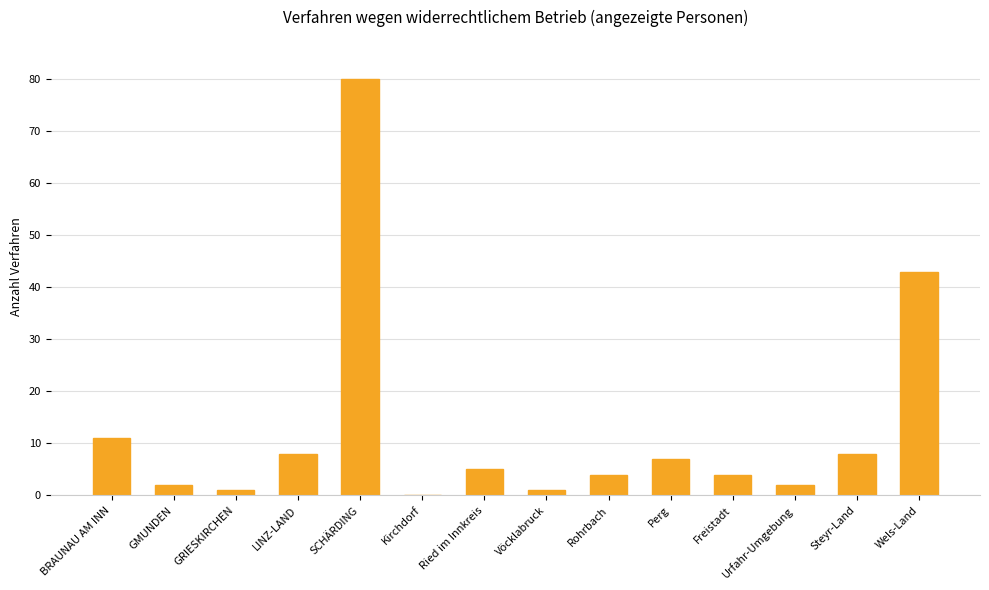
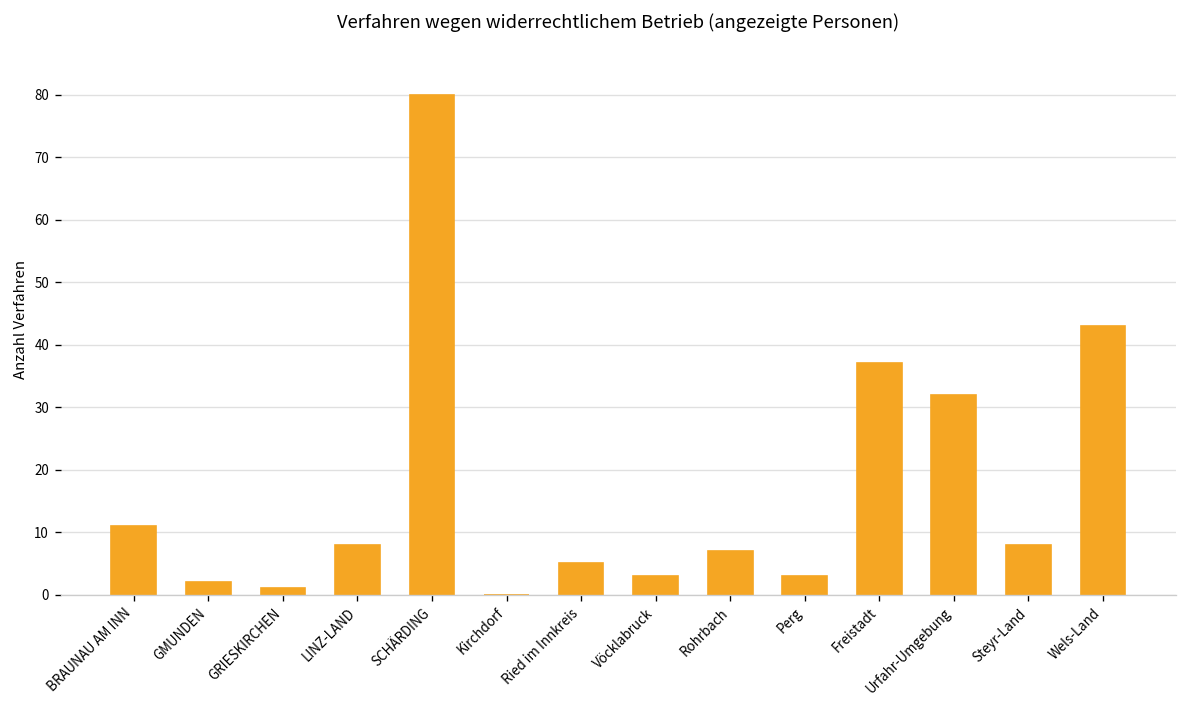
Vöcklabruck: 1 -> 3
Rohrbach: 4 -> 7
Perg: 7 -> 3
Freistadt: 4 -> 37
Urfahr-Umgebung: 2 -> 32
